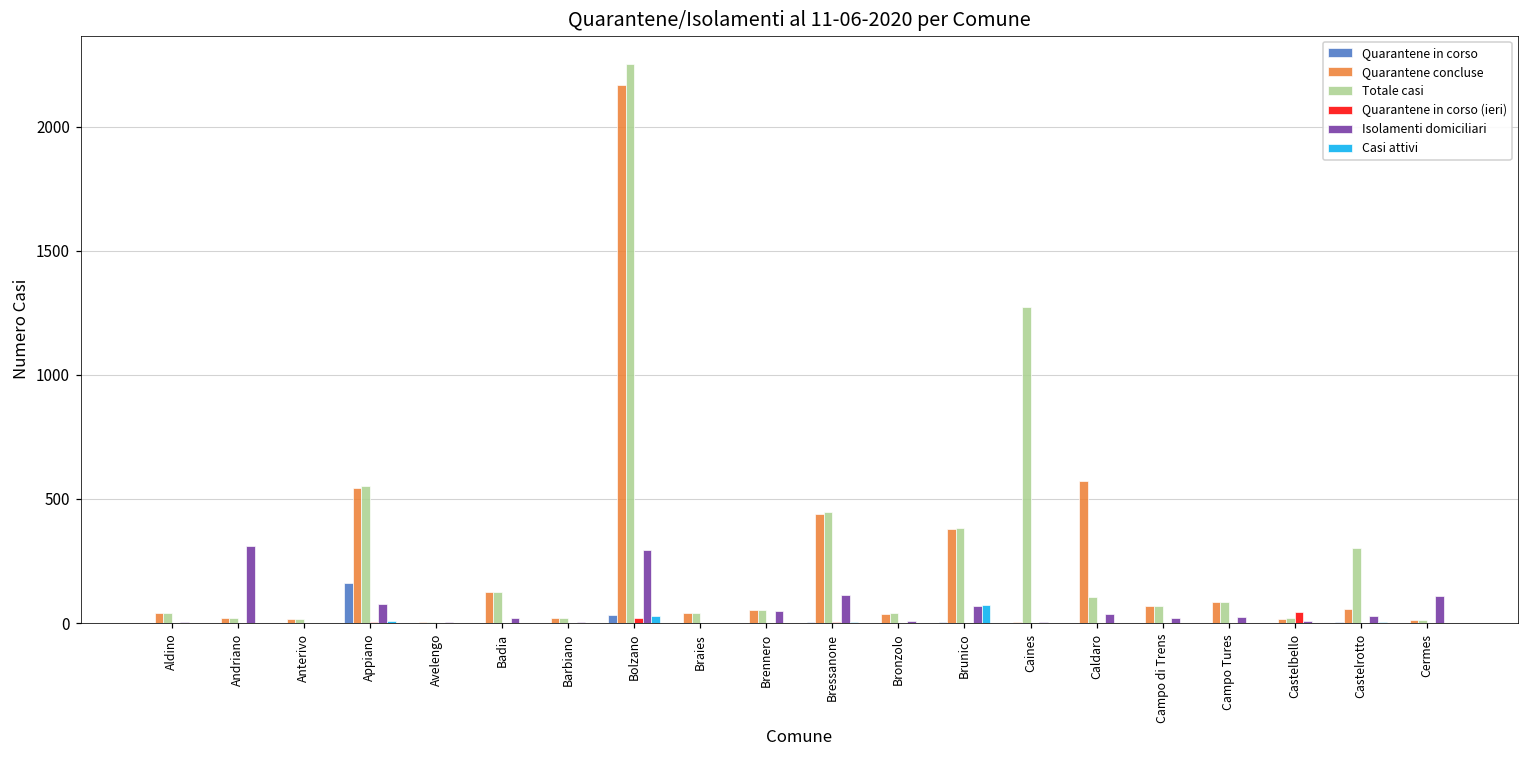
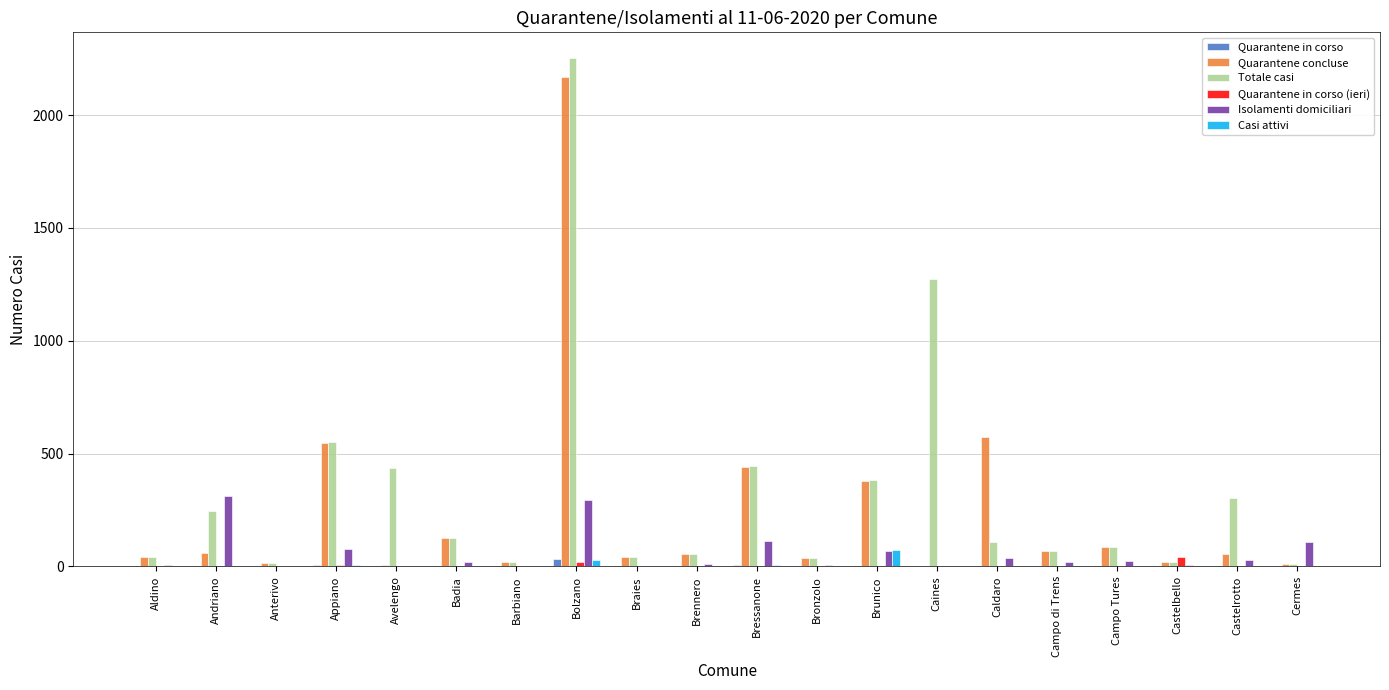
Quarantene concluse, Andriano: 20 -> 60
Totale casi, Andriano: 20 -> 240
Quarantene in corso, Appiano: 160 -> 10
Totale casi, Avelengo: 10 -> 440
Isolamenti domiciliari, Brennero: 50 -> 10
